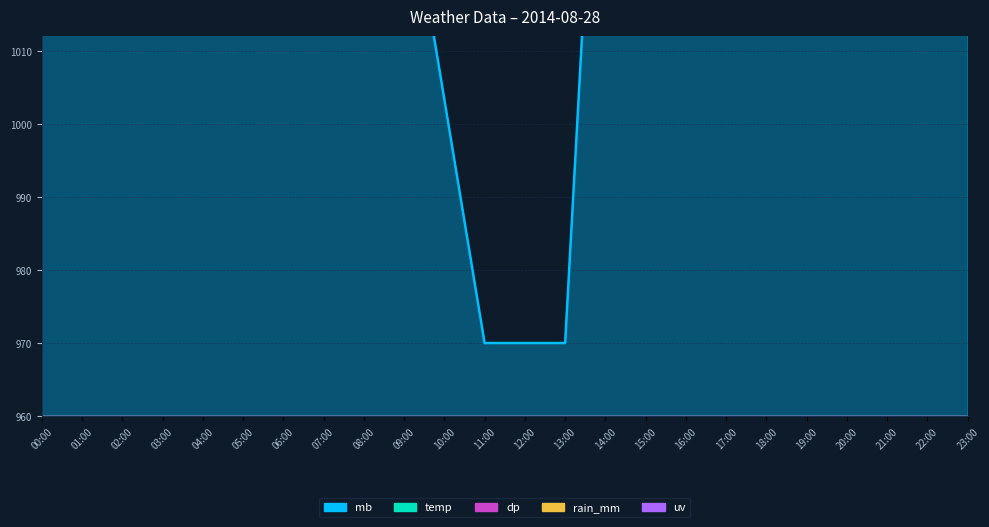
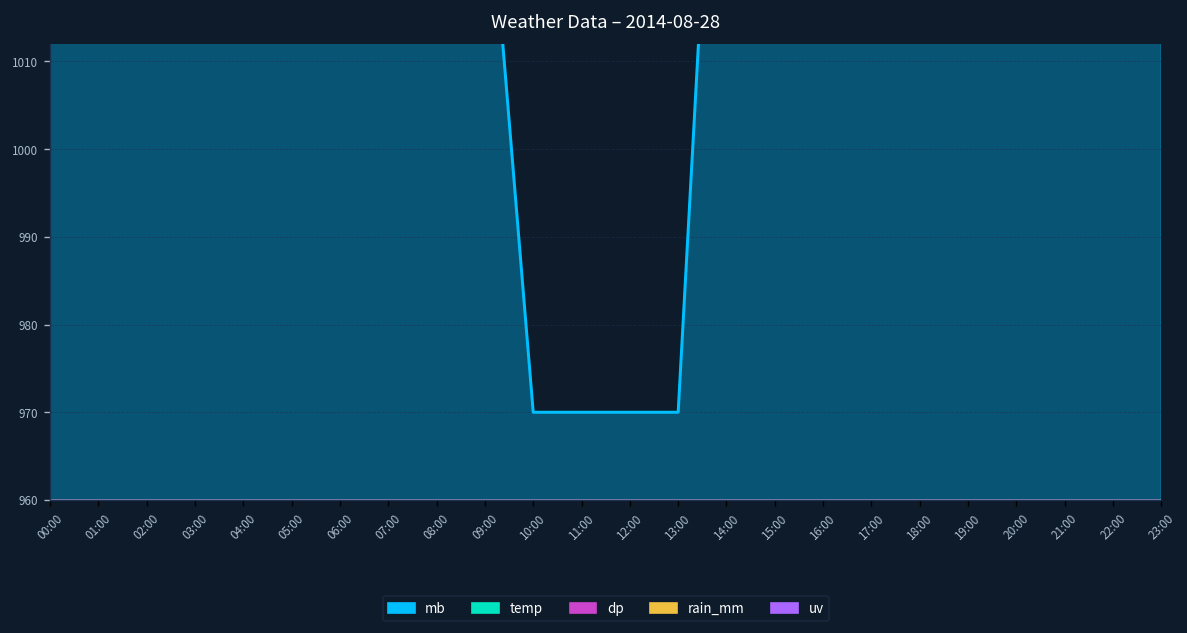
mb, 10:00: 1003 -> 970
